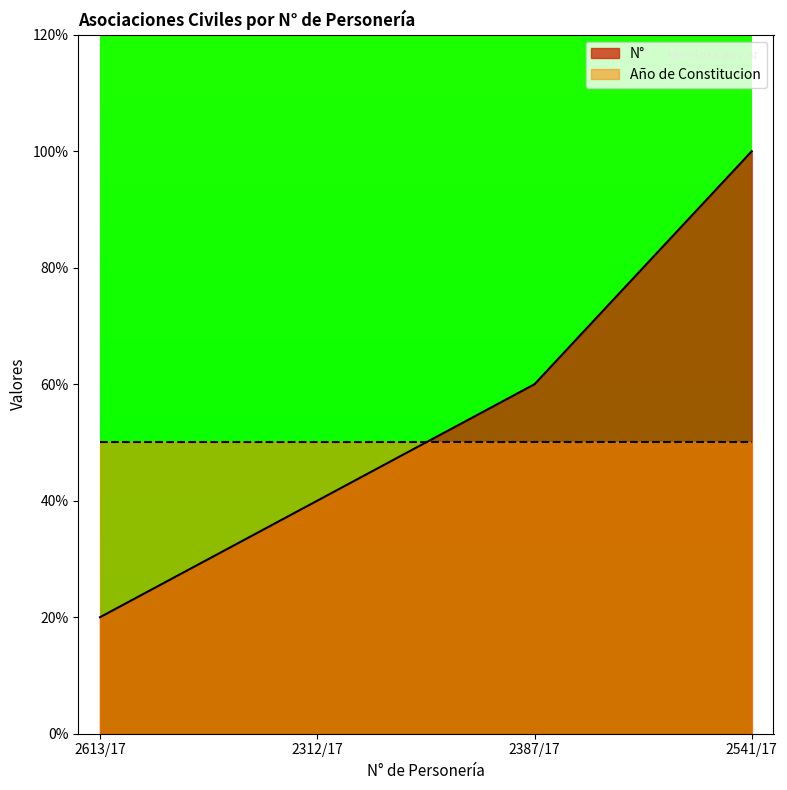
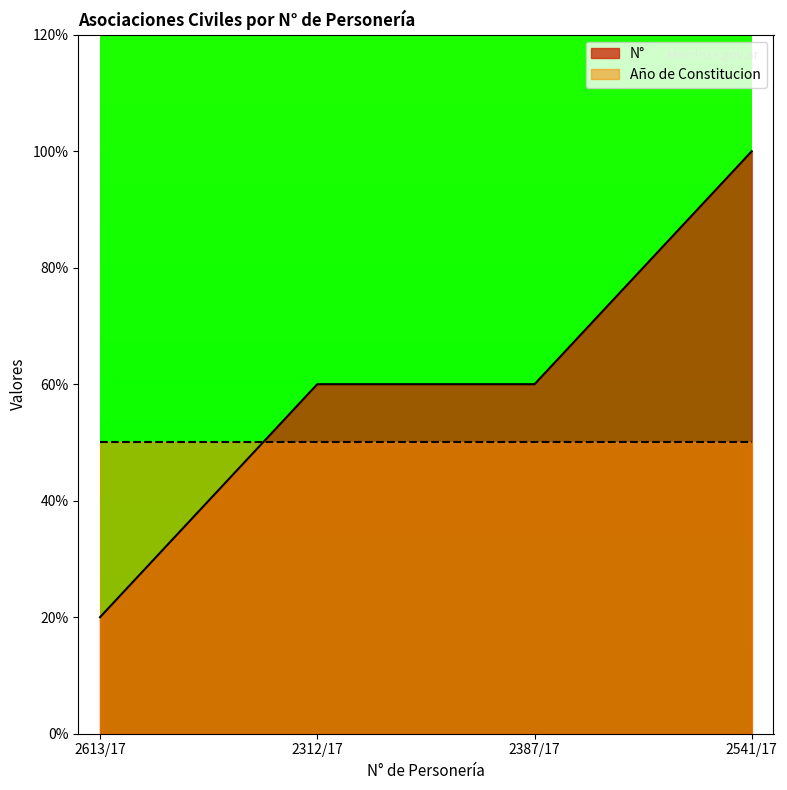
N°, 2312/17: 40% -> 60%
